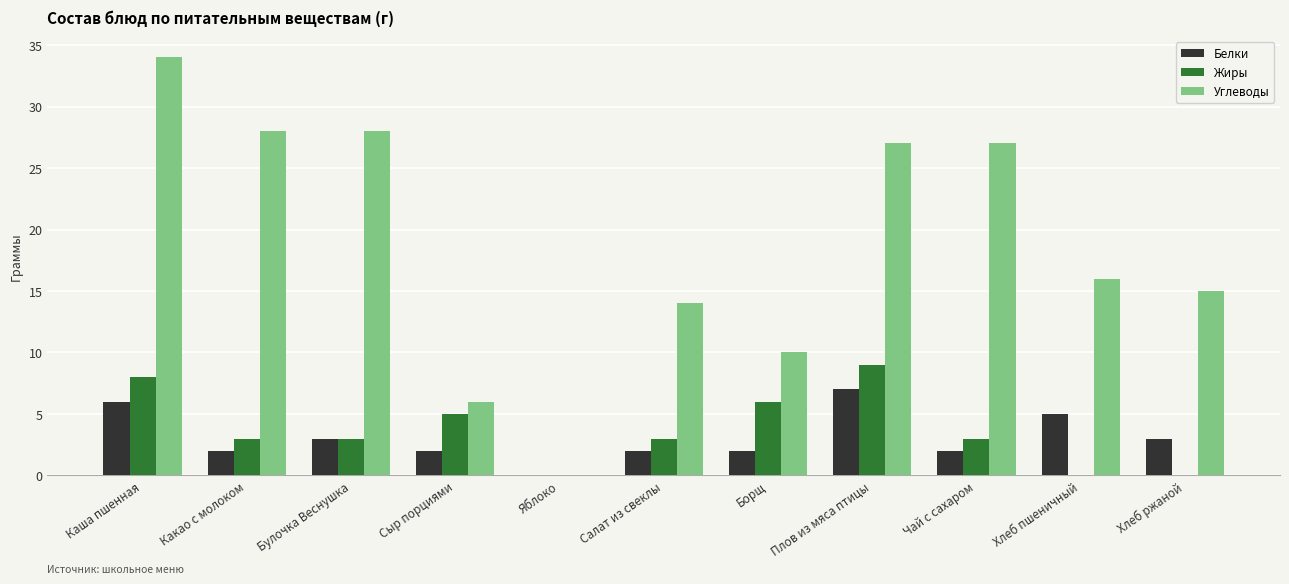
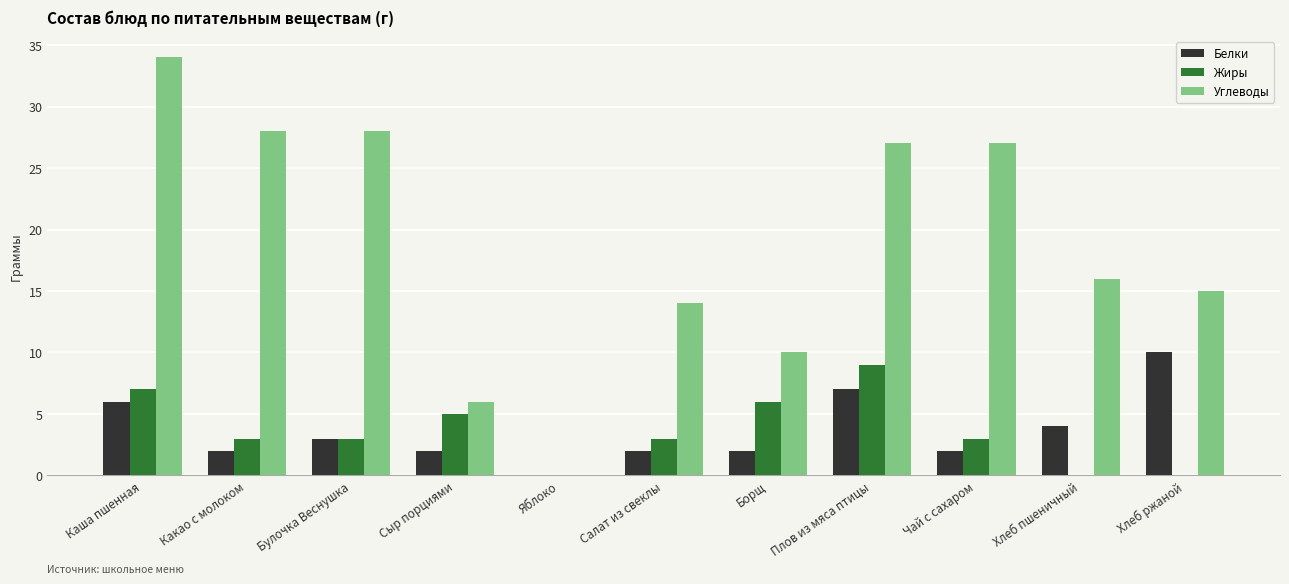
Жиры, Каша пшенная: 8 -> 7
Белки, Хлеб пшеничный: 5 -> 4
Белки, Хлеб ржаной: 3 -> 10
